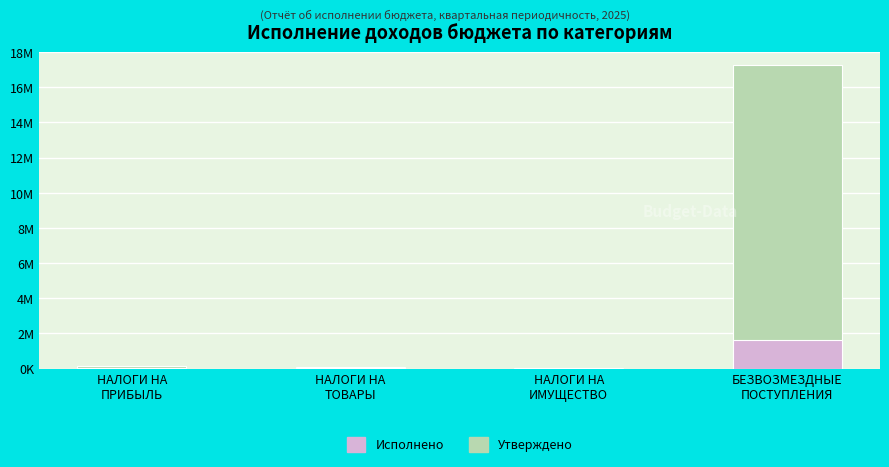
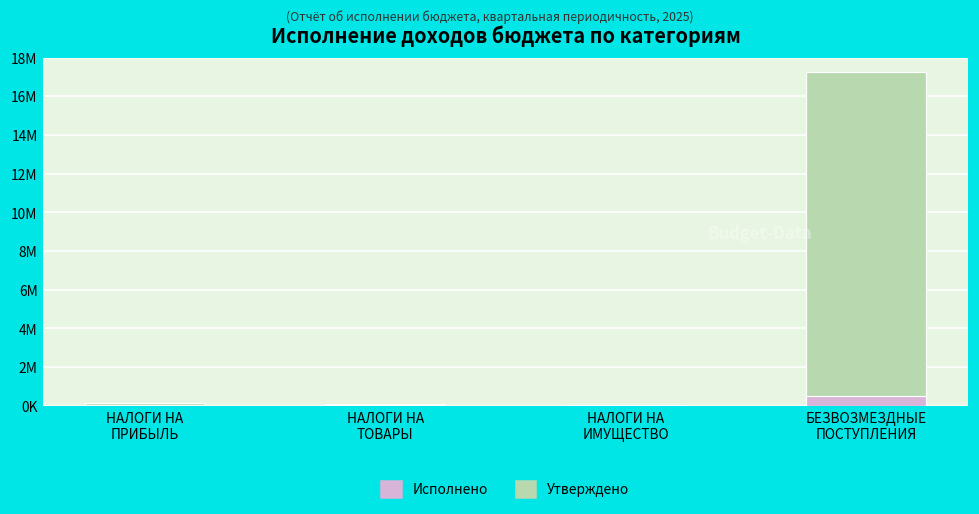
Исполнено, БЕЗВОЗМЕЗДНЫЕ ПОСТУПЛЕНИЯ: 1600000 -> 500000
